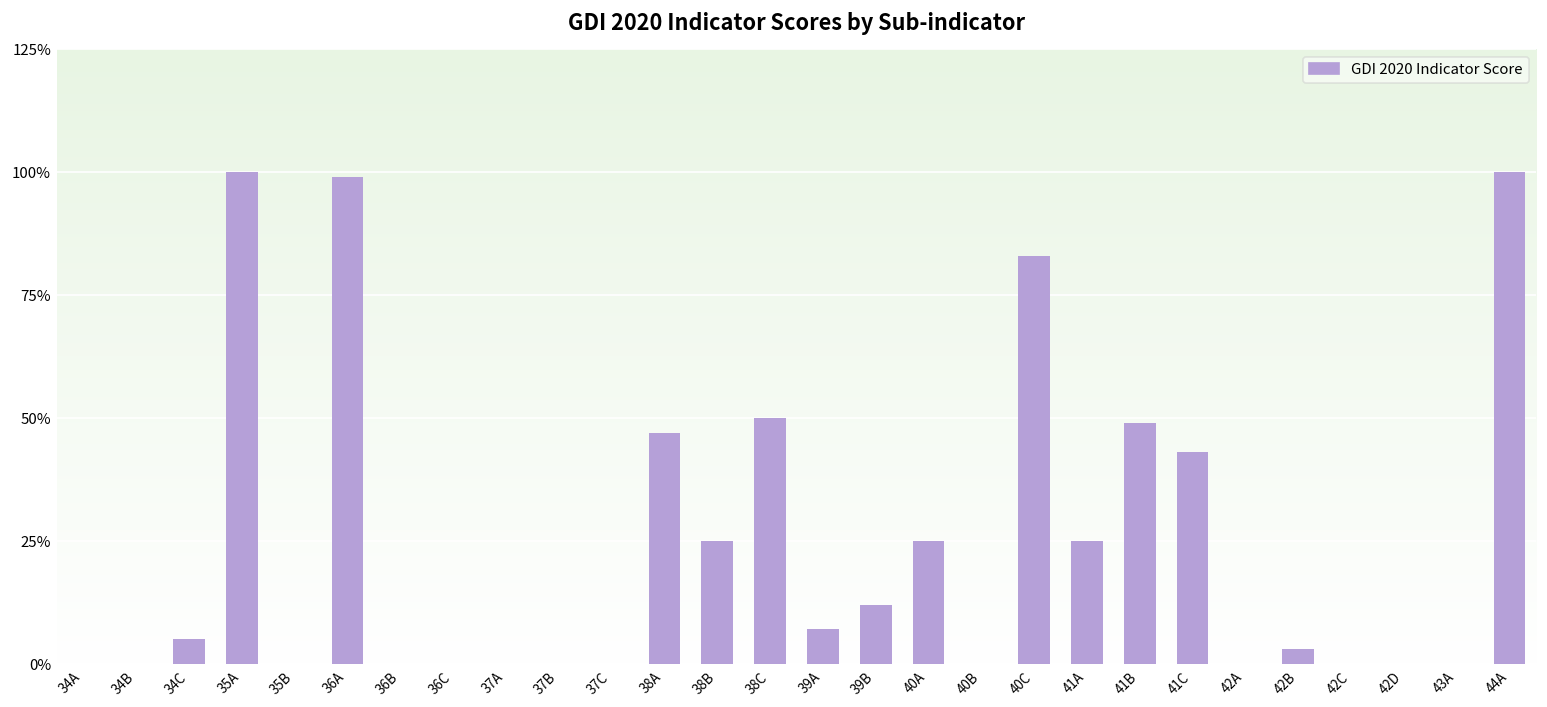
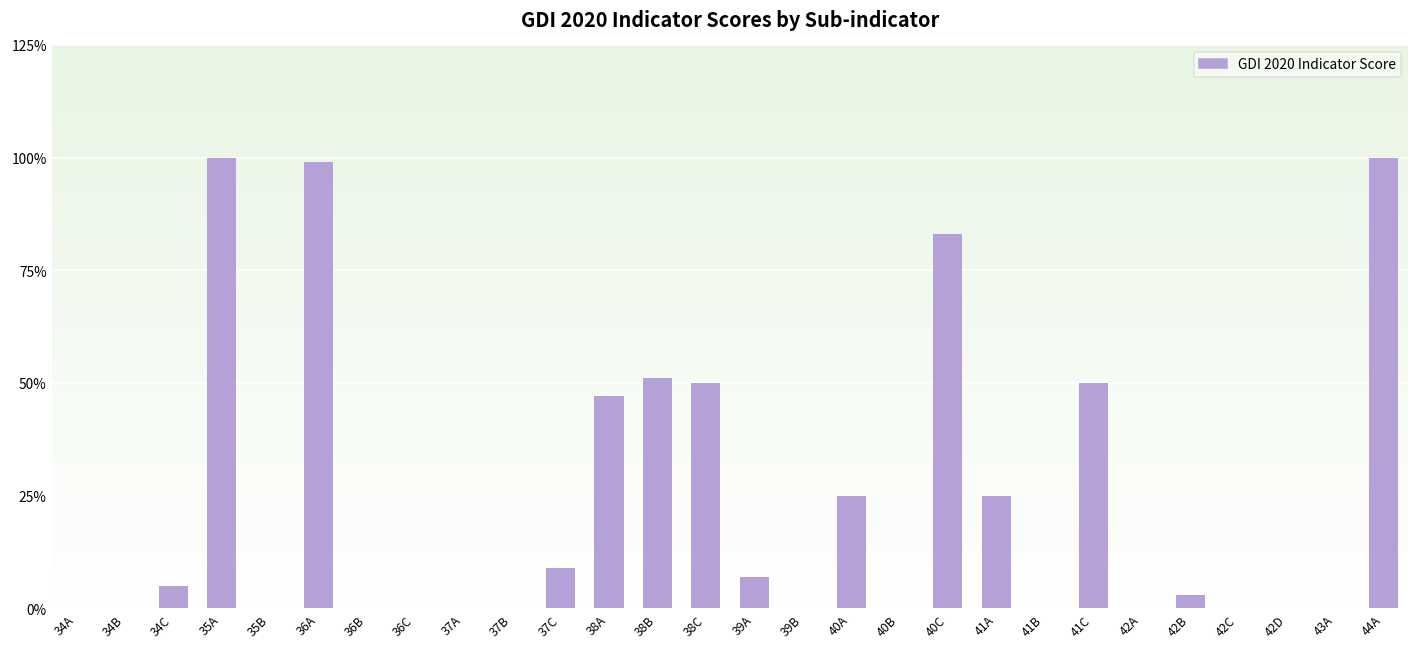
37C: 0% -> 9%
38B: 25% -> 51%
39B: 12% -> 0%
41B: 49% -> 0%
41C: 43% -> 50%
